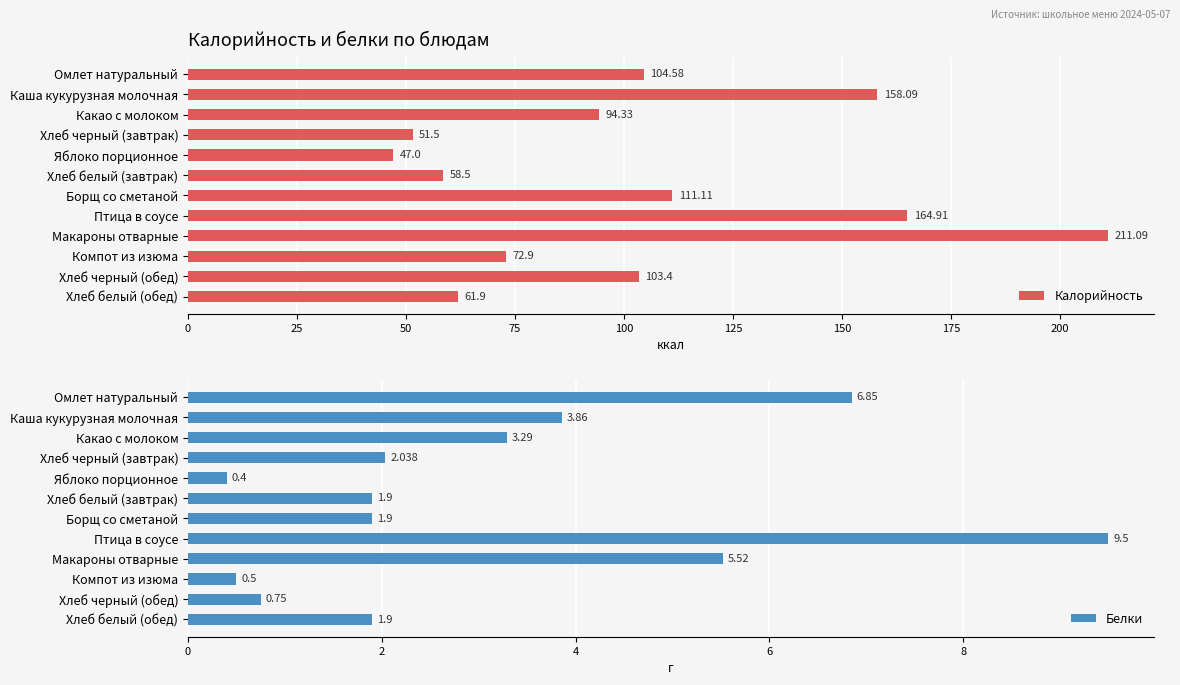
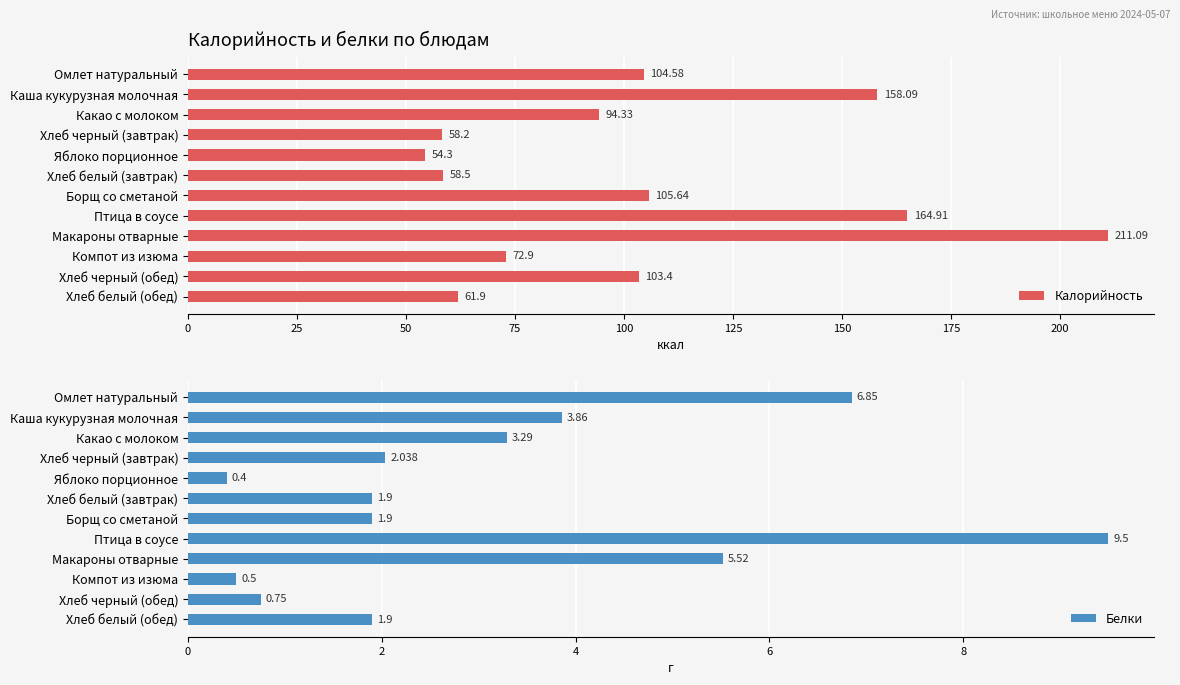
Калорийность и белки по блюдам, Хлеб черный (завтрак): 51.5 -> 58.2
Калорийность и белки по блюдам, Яблоко порционное: 47.0 -> 54.3
Калорийность и белки по блюдам, Борщ со сметаной: 111.11 -> 105.64
